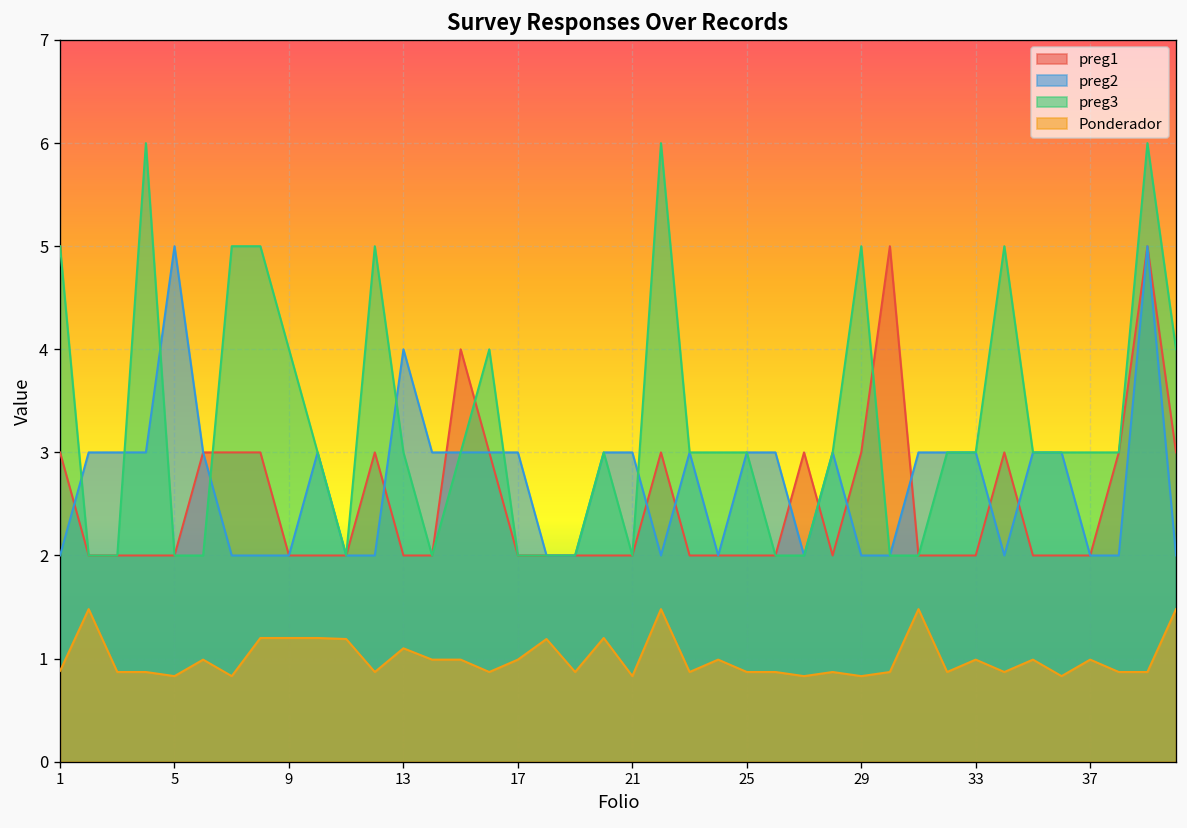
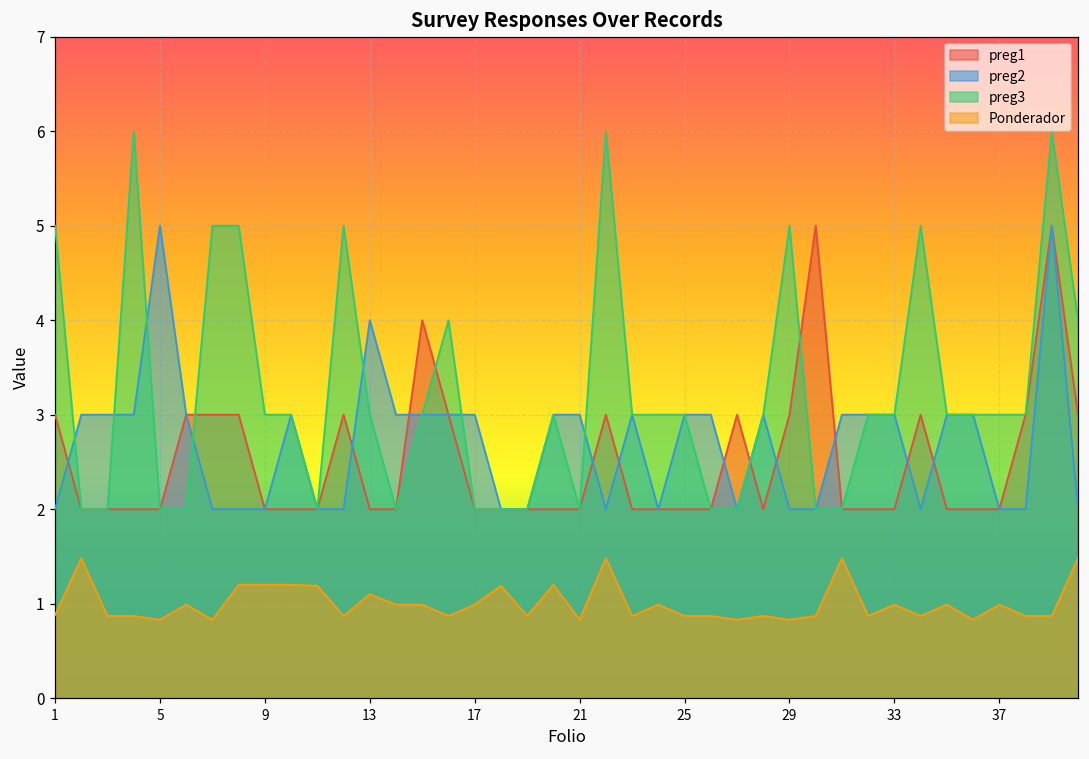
preg3, 9: 4 -> 3
